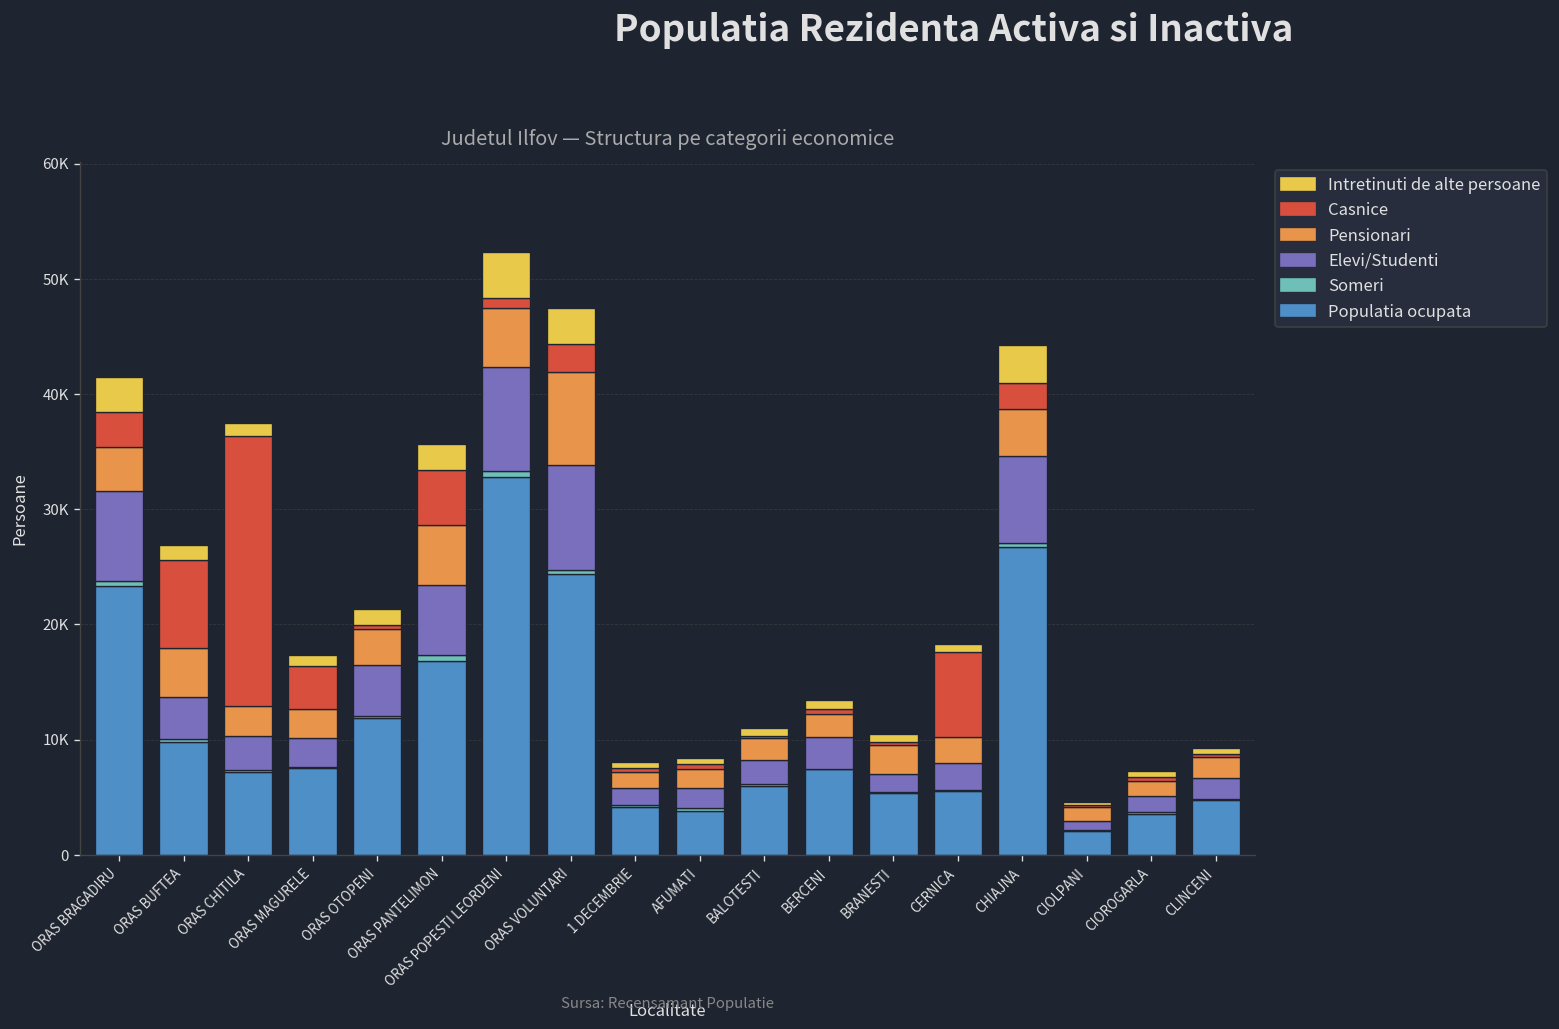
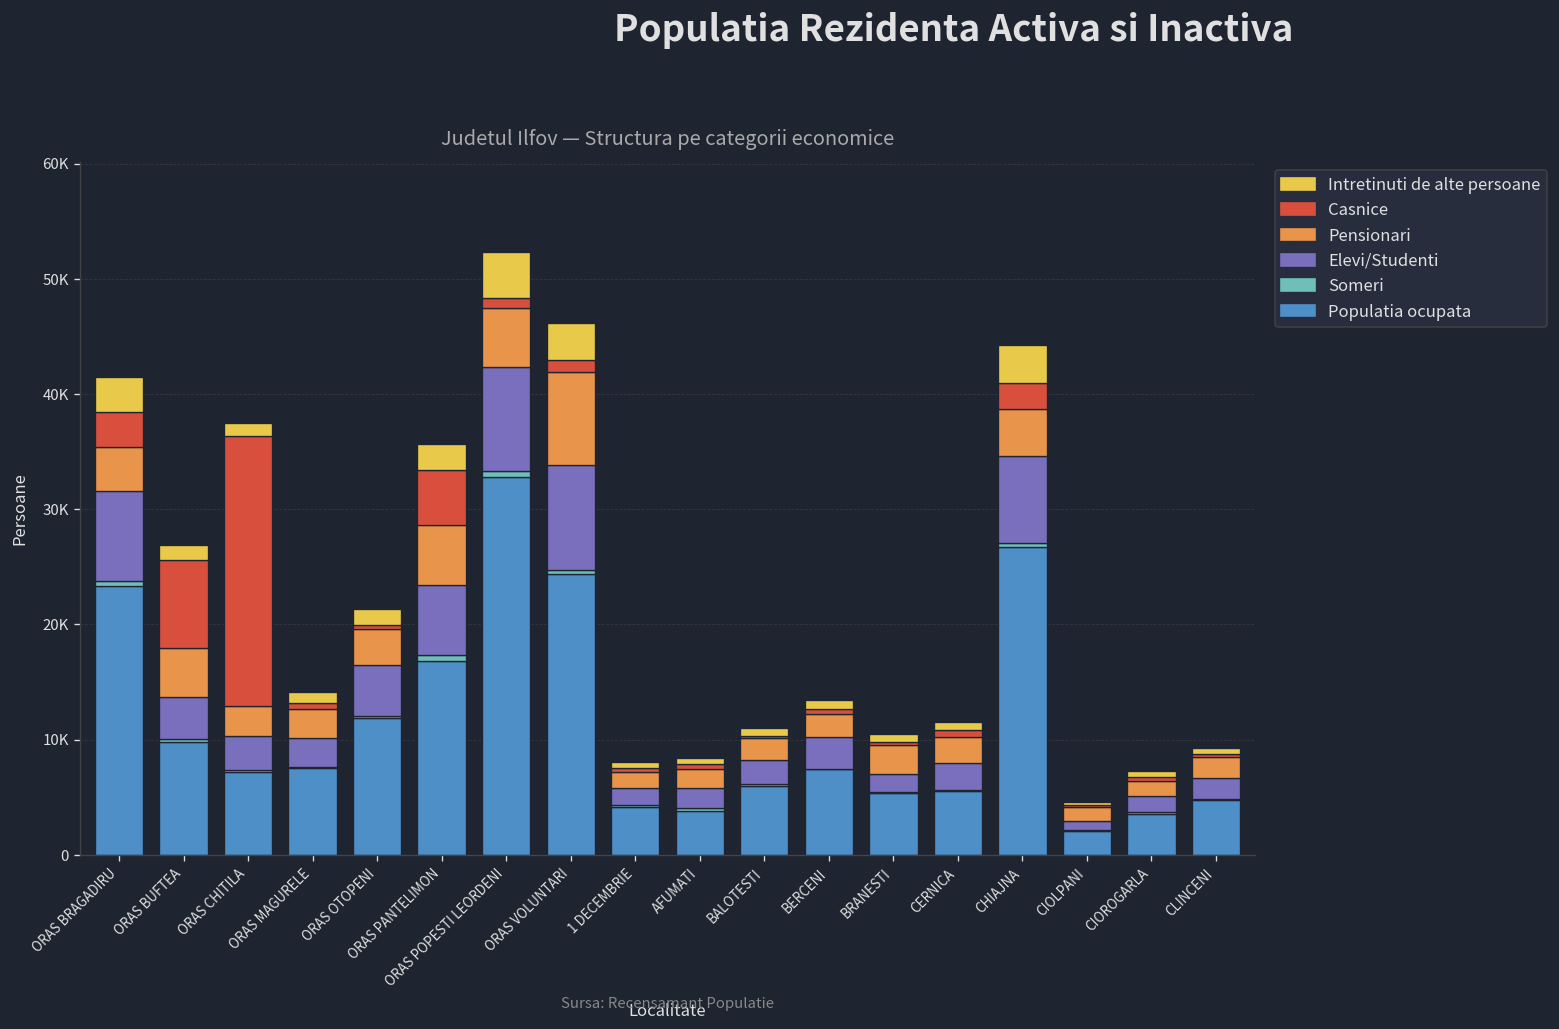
Casnice, ORAS MAGURELE: 4000 -> 0
Casnice, ORAS VOLUNTARI: 2000 -> 1000
Casnice, CERNICA: 7000 -> 1000
